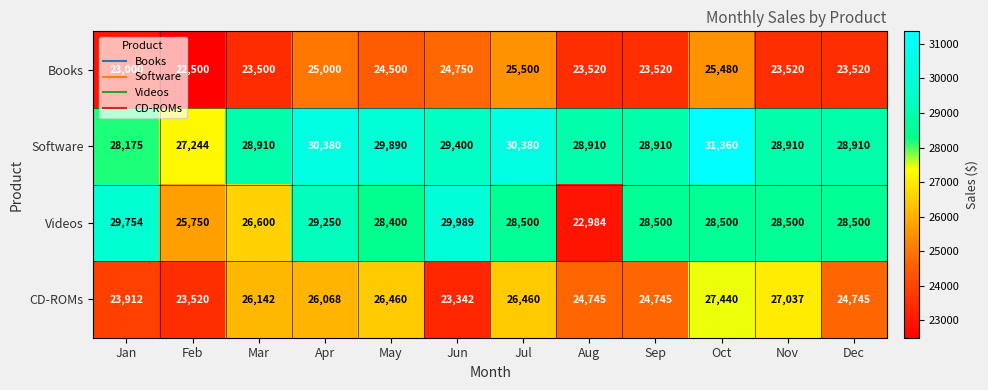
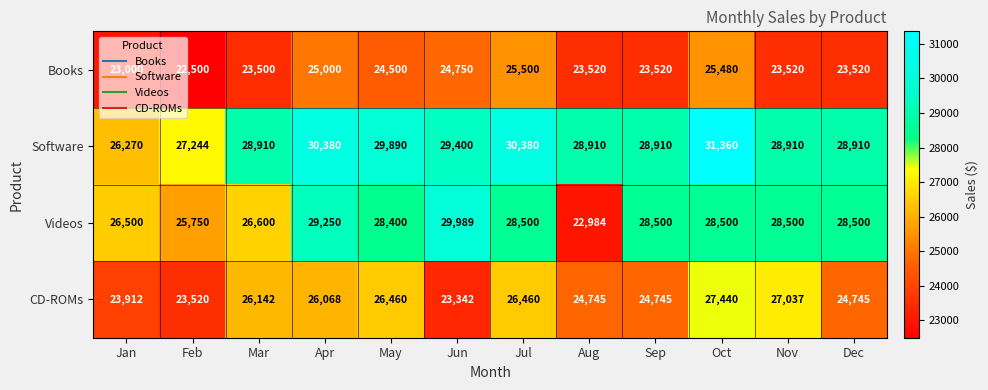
Software, Jan: 28,175 -> 26,270
Videos, Jan: 29,754 -> 26,500
